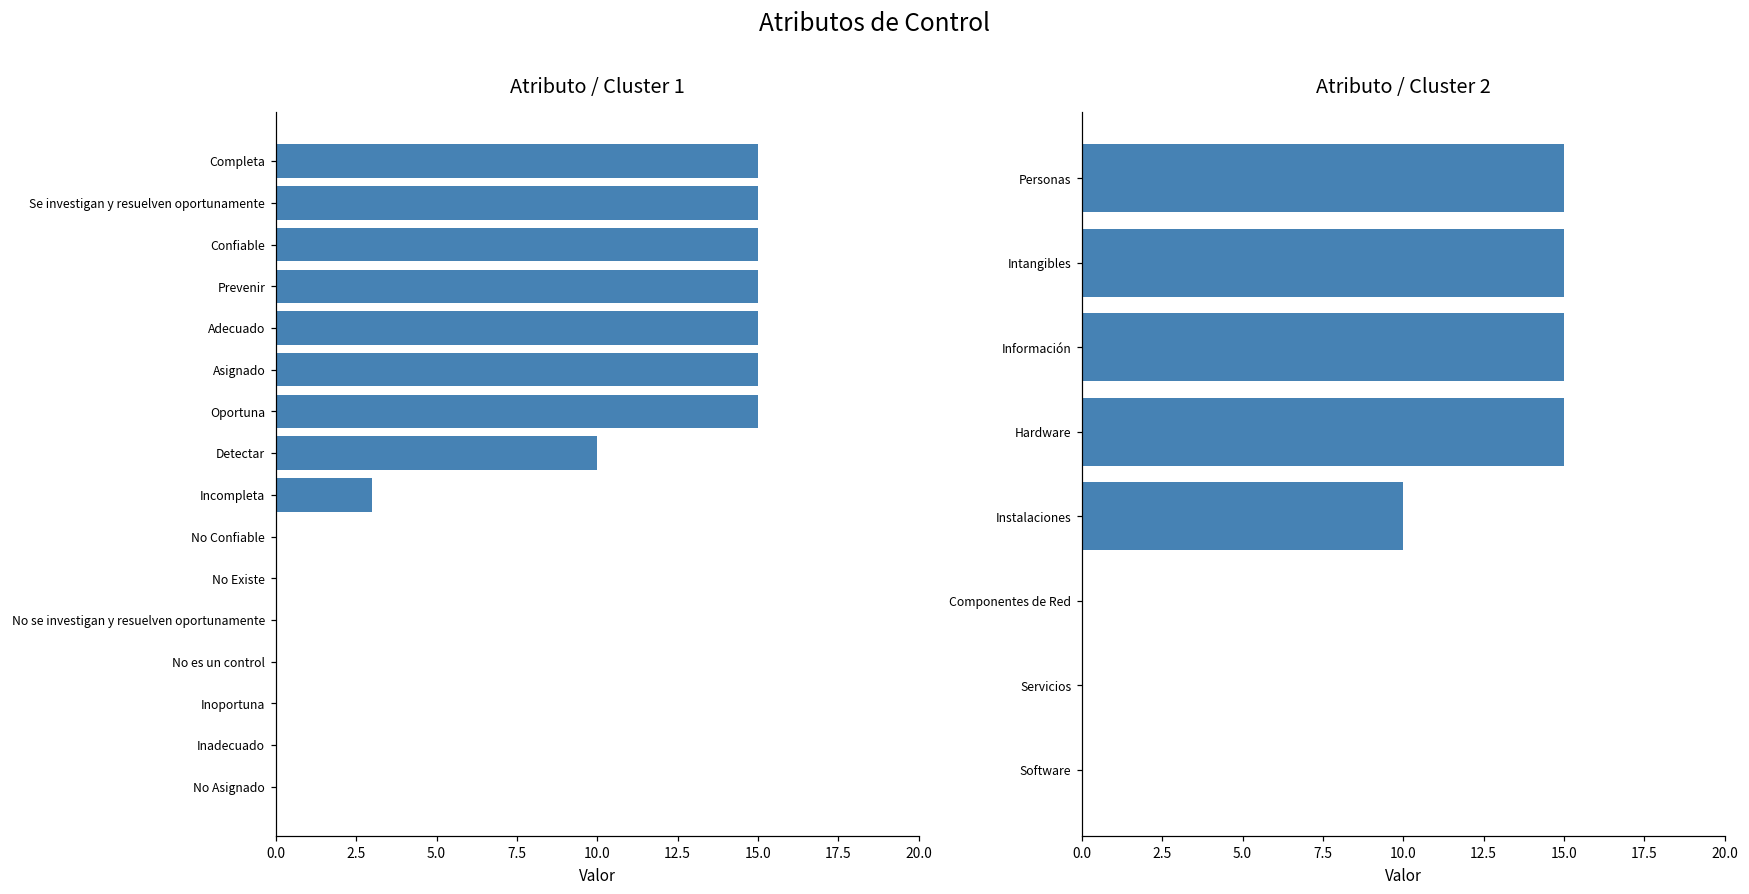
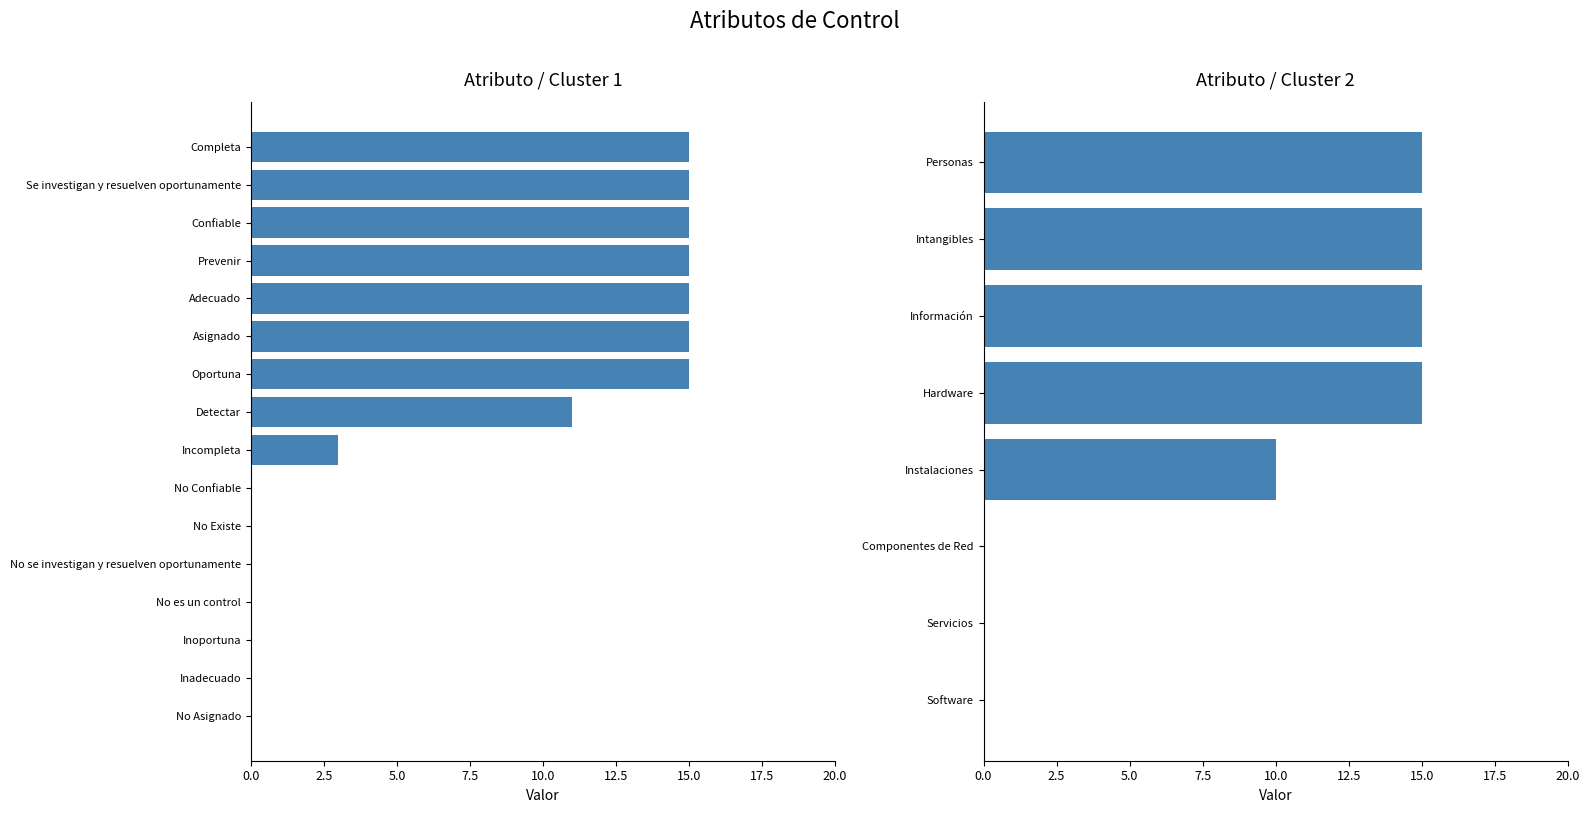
Atributo / Cluster 1, Detectar: 10 -> 11
